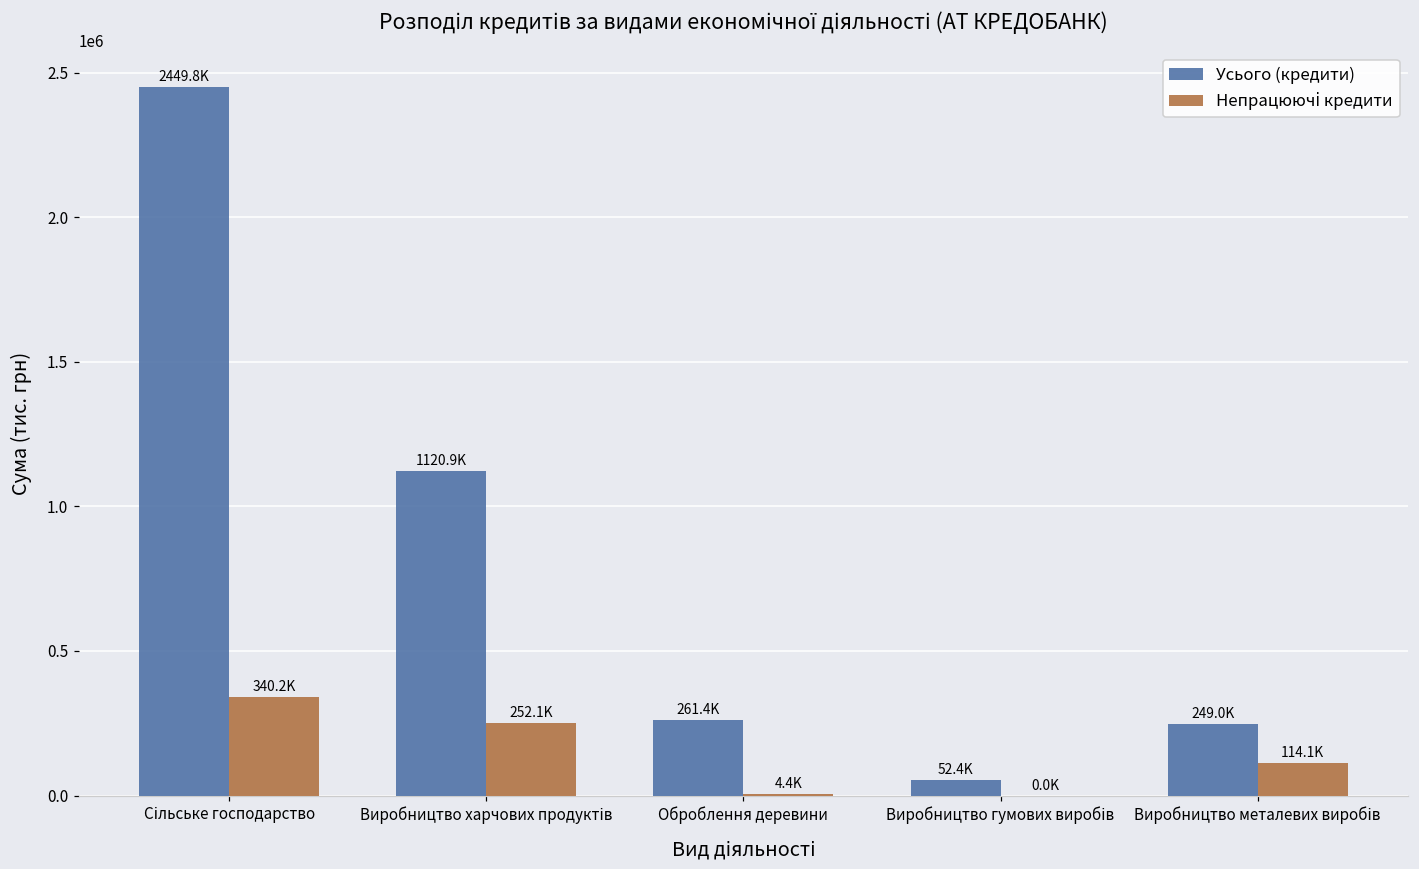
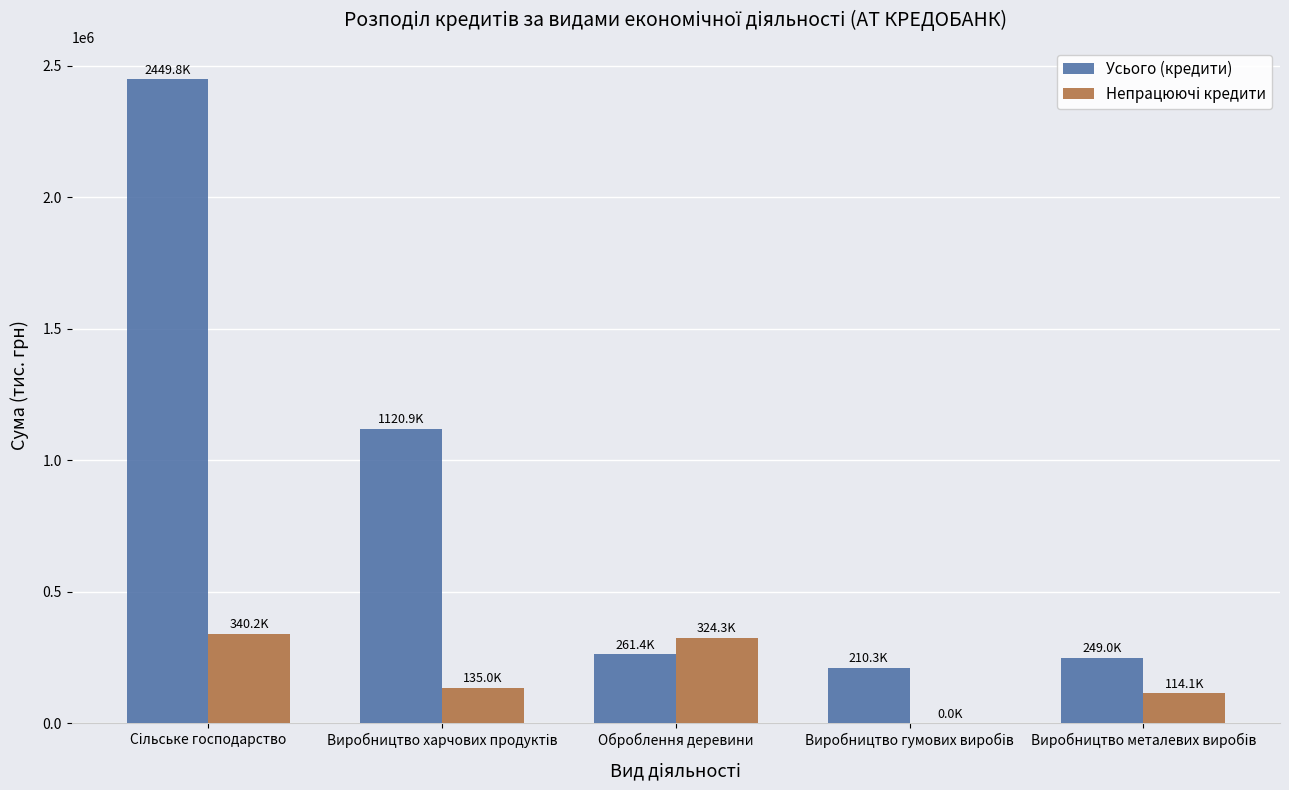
Непрацюючі кредити, Виробництво харчових продуктів: 252.1K -> 135.0K
Непрацюючі кредити, Оброблення деревини: 4.4K -> 324.3K
Усього (кредити), Виробництво гумових виробів: 52.4K -> 210.3K
